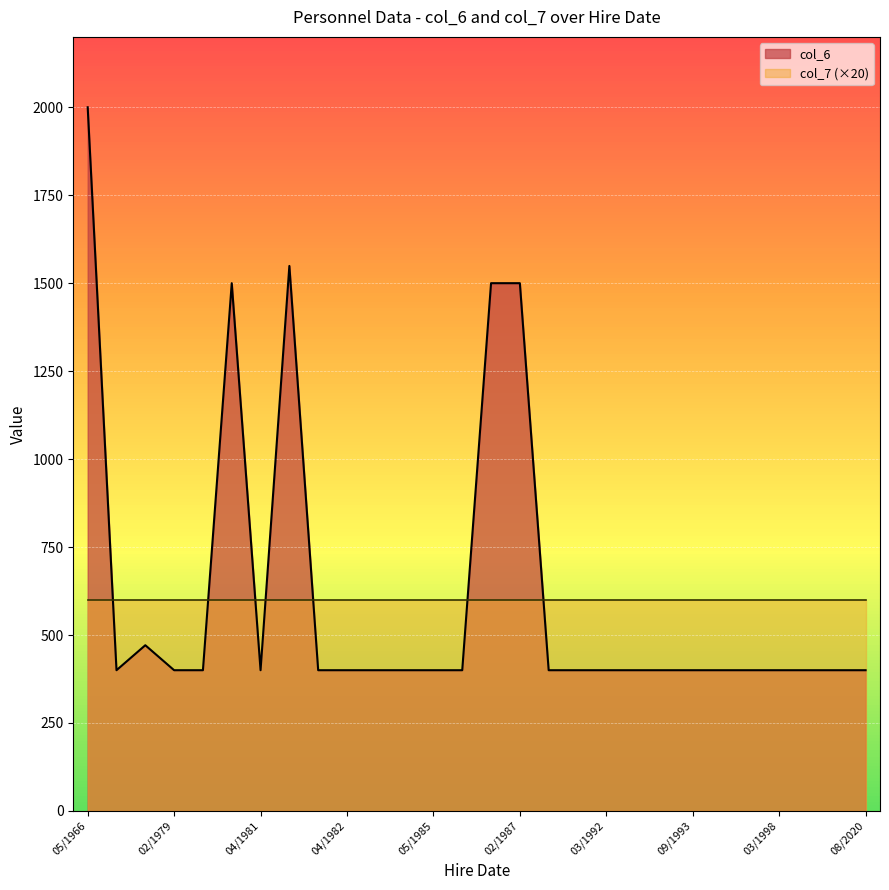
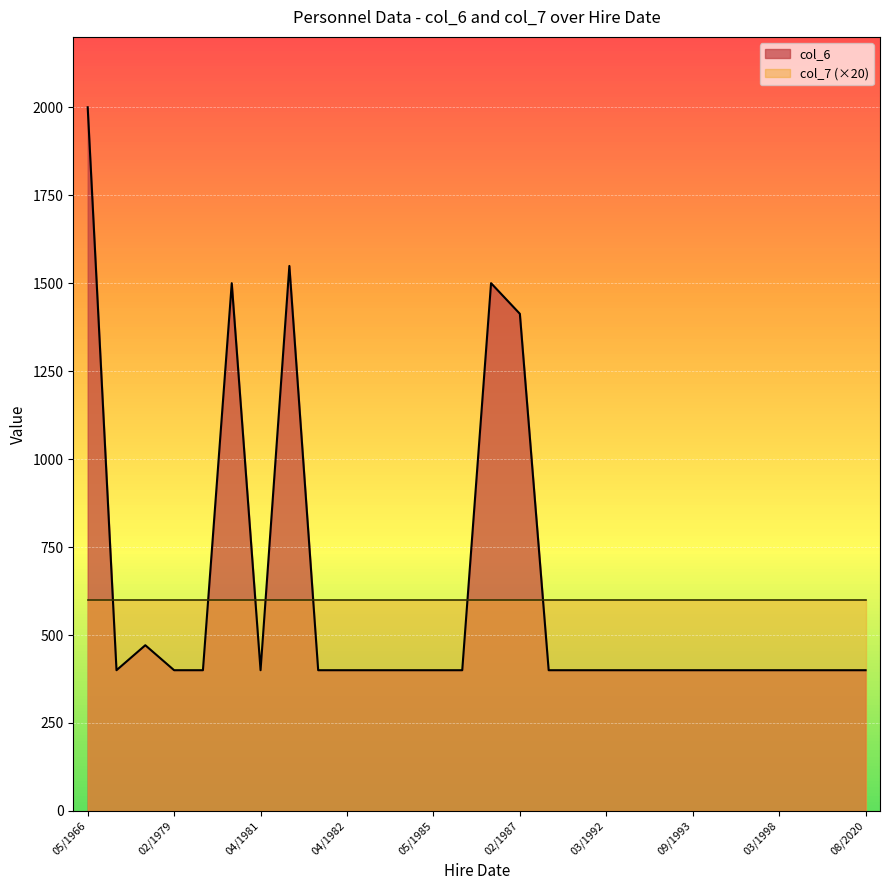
col_6, 02/1987: 1500 -> 1410
